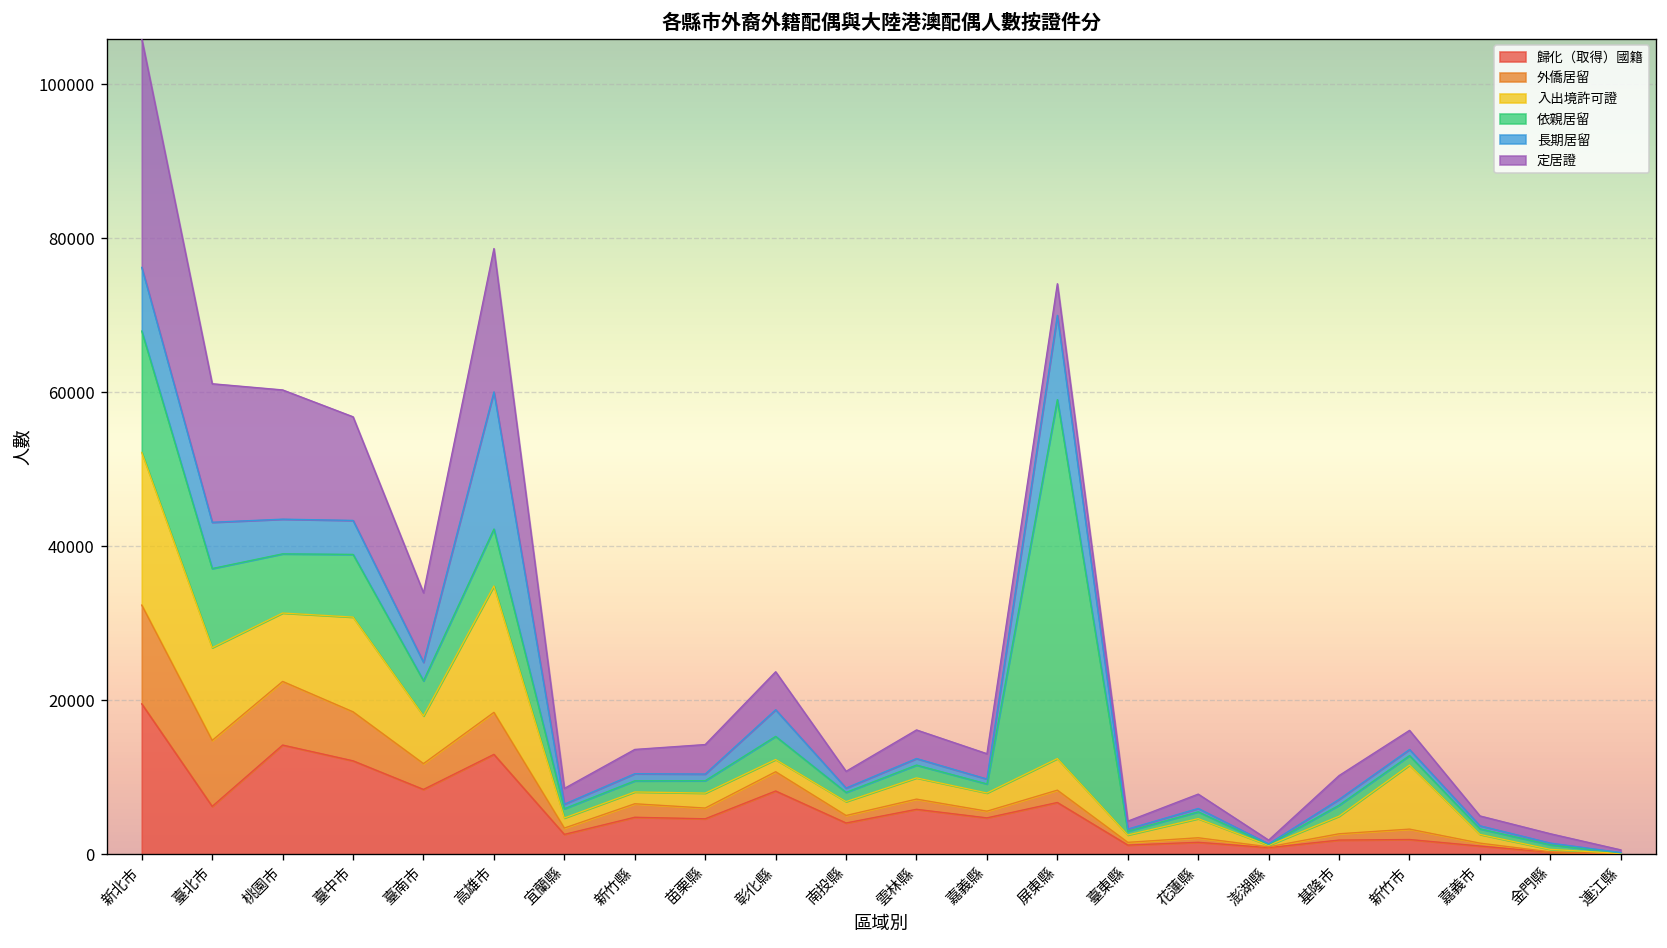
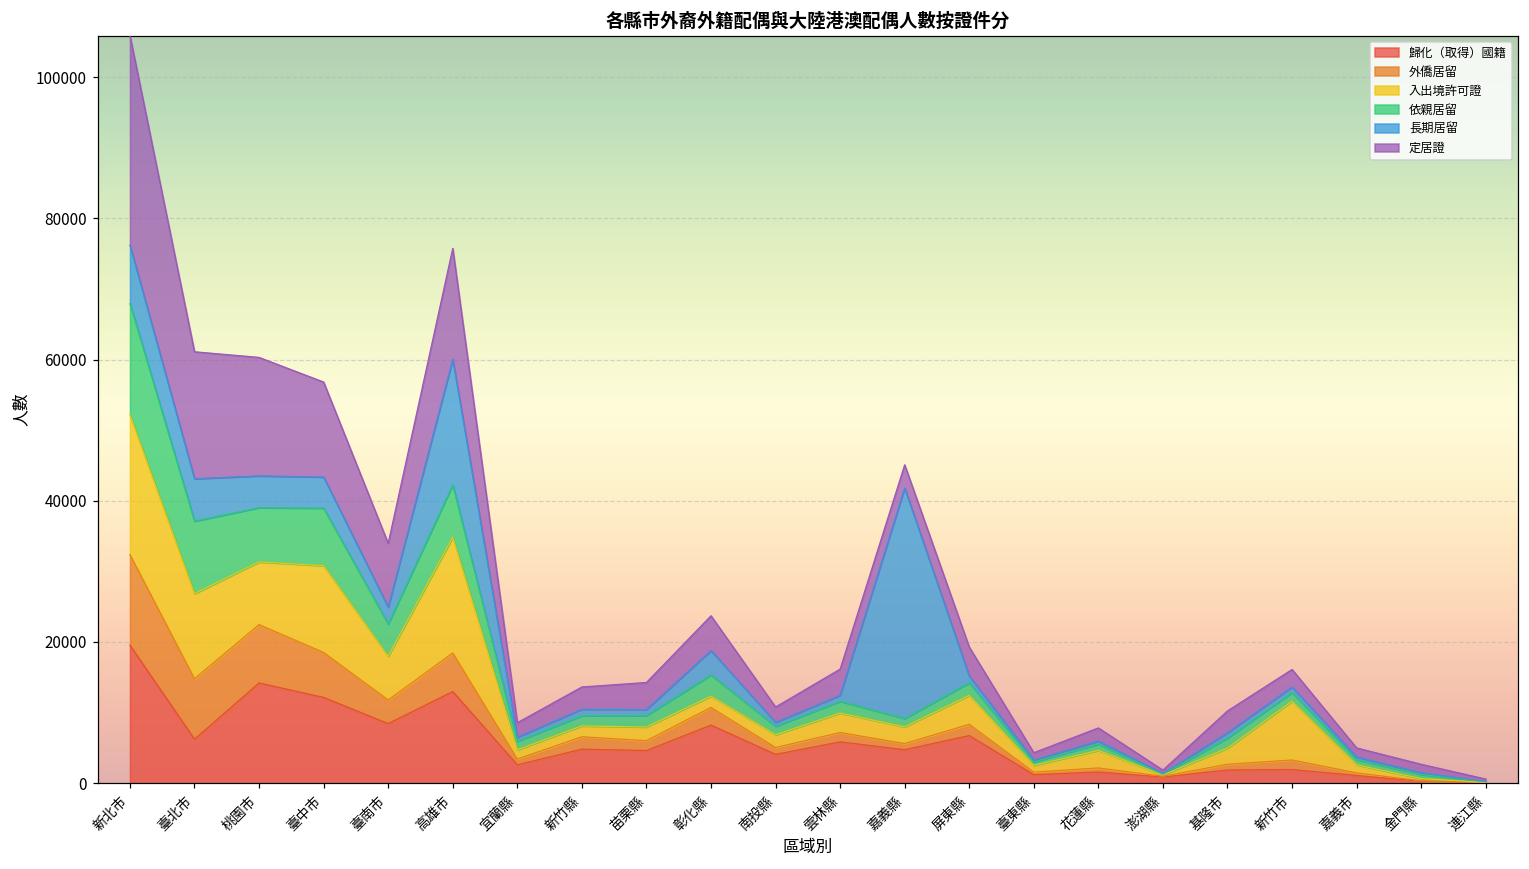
定居證, 高雄市: 19000 -> 16000
長期居留, 嘉義縣: 1000 -> 33000
依親居留, 屏東縣: 47000 -> 2000
長期居留, 屏東縣: 11000 -> 1000
